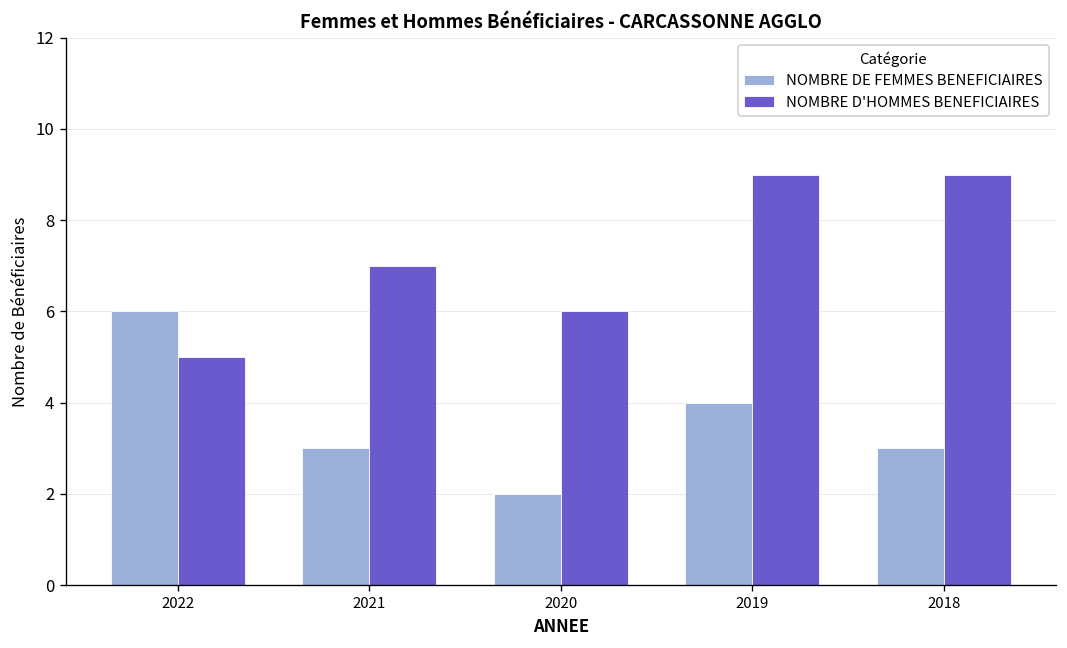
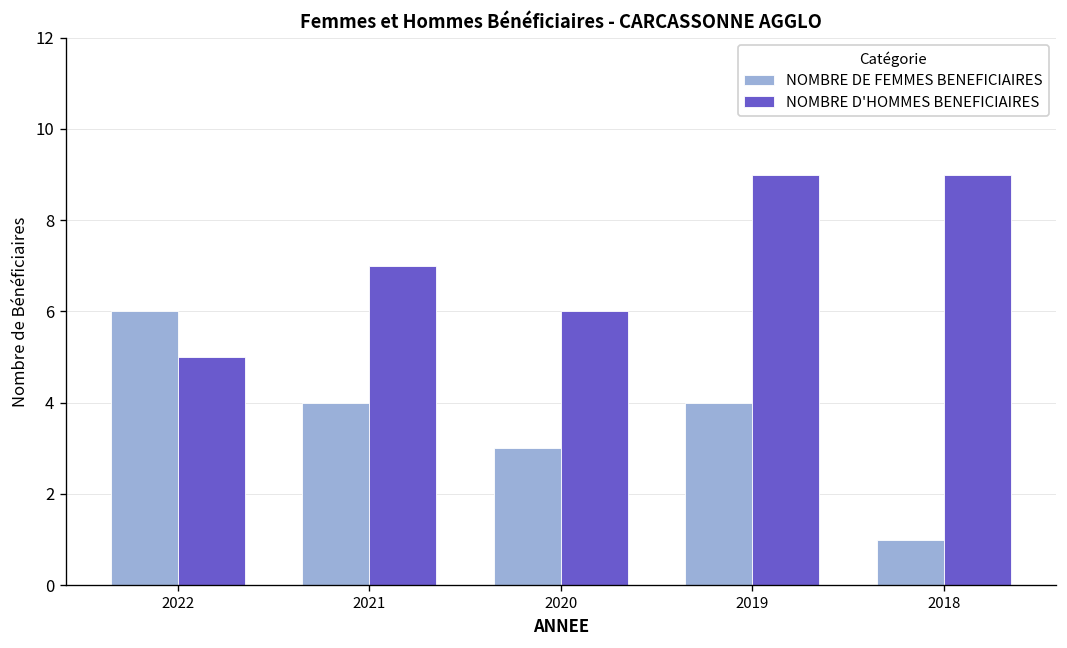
NOMBRE DE FEMMES BENEFICIAIRES, 2021: 3 -> 4
NOMBRE DE FEMMES BENEFICIAIRES, 2020: 2 -> 3
NOMBRE DE FEMMES BENEFICIAIRES, 2018: 3 -> 1
